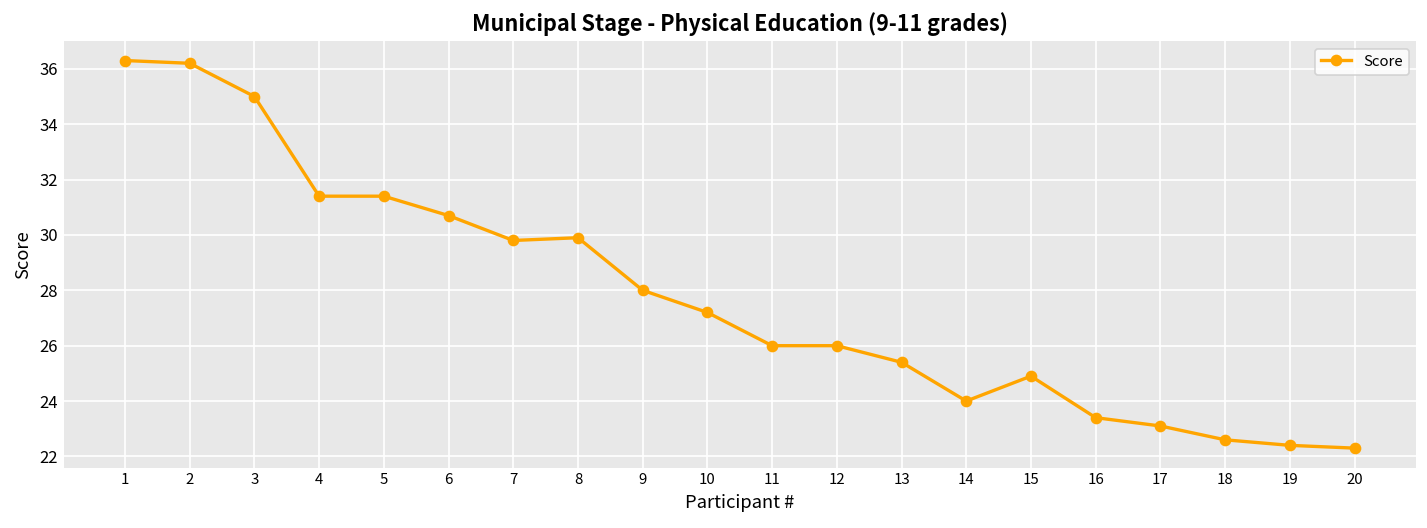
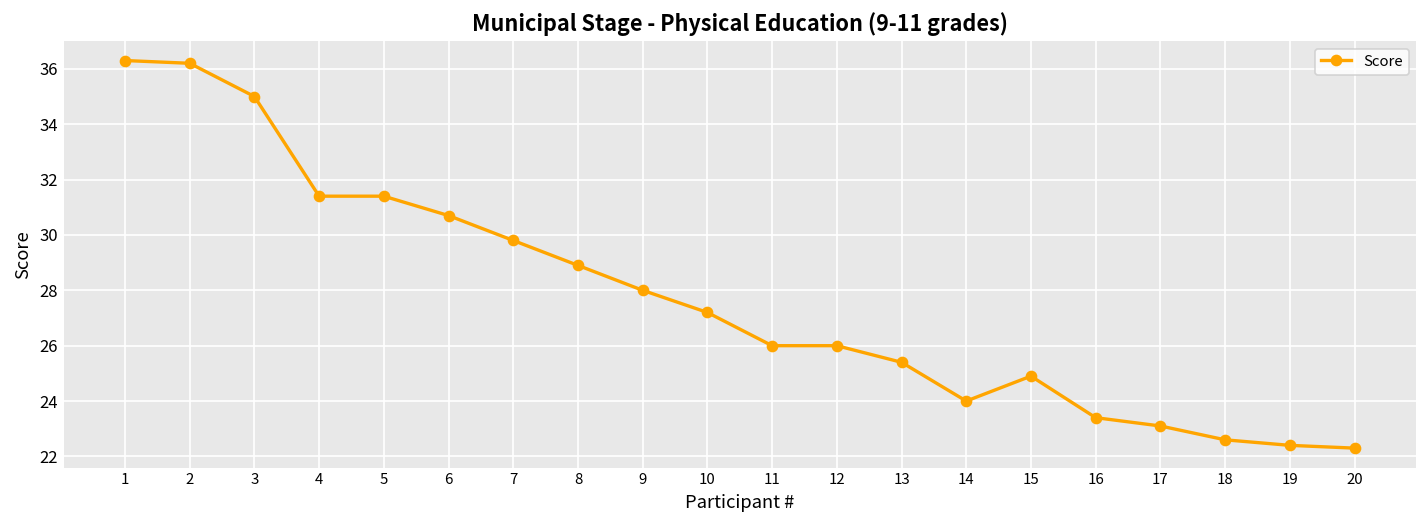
8: 29.9 -> 28.9
